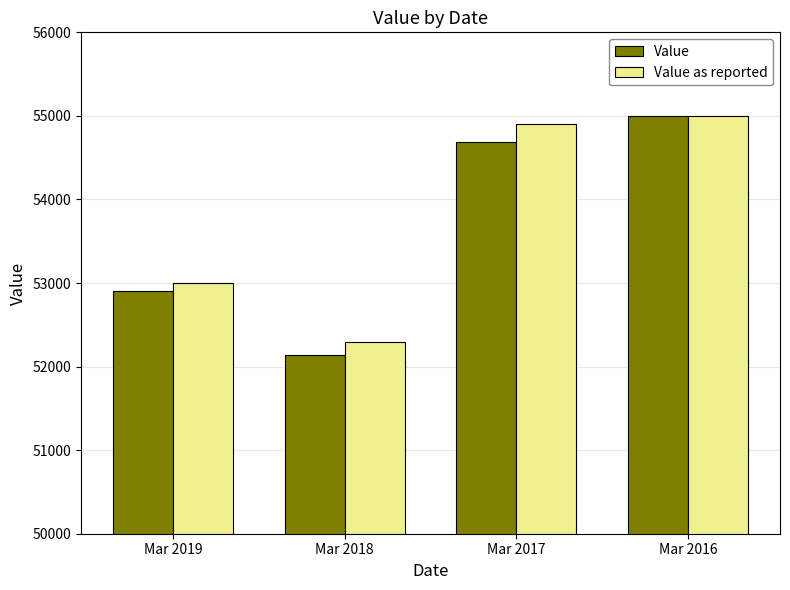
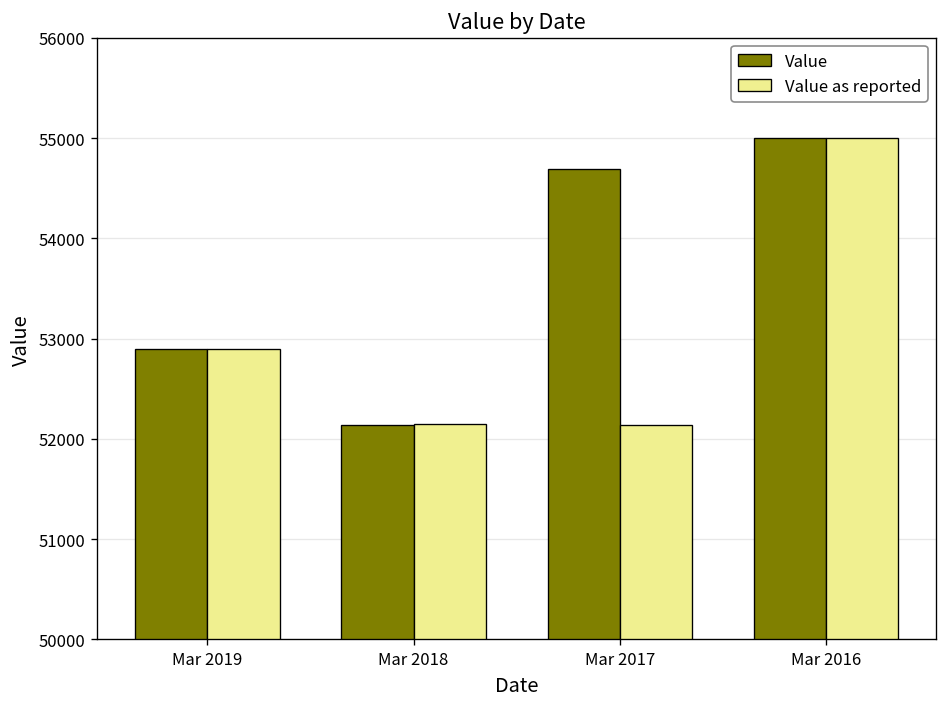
Value as reported, Mar 2019: 53000 -> 52900
Value as reported, Mar 2018: 52300 -> 52200
Value as reported, Mar 2017: 54900 -> 52100
